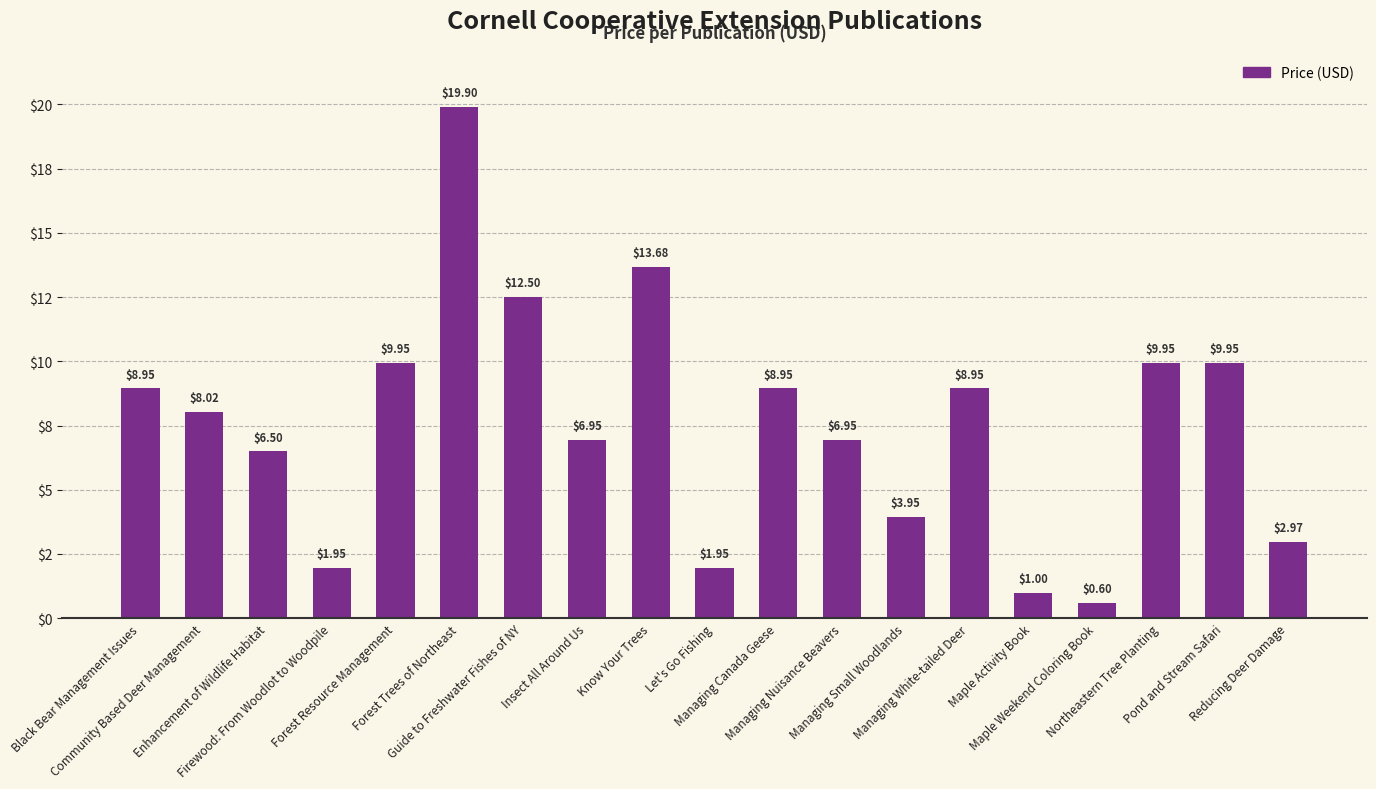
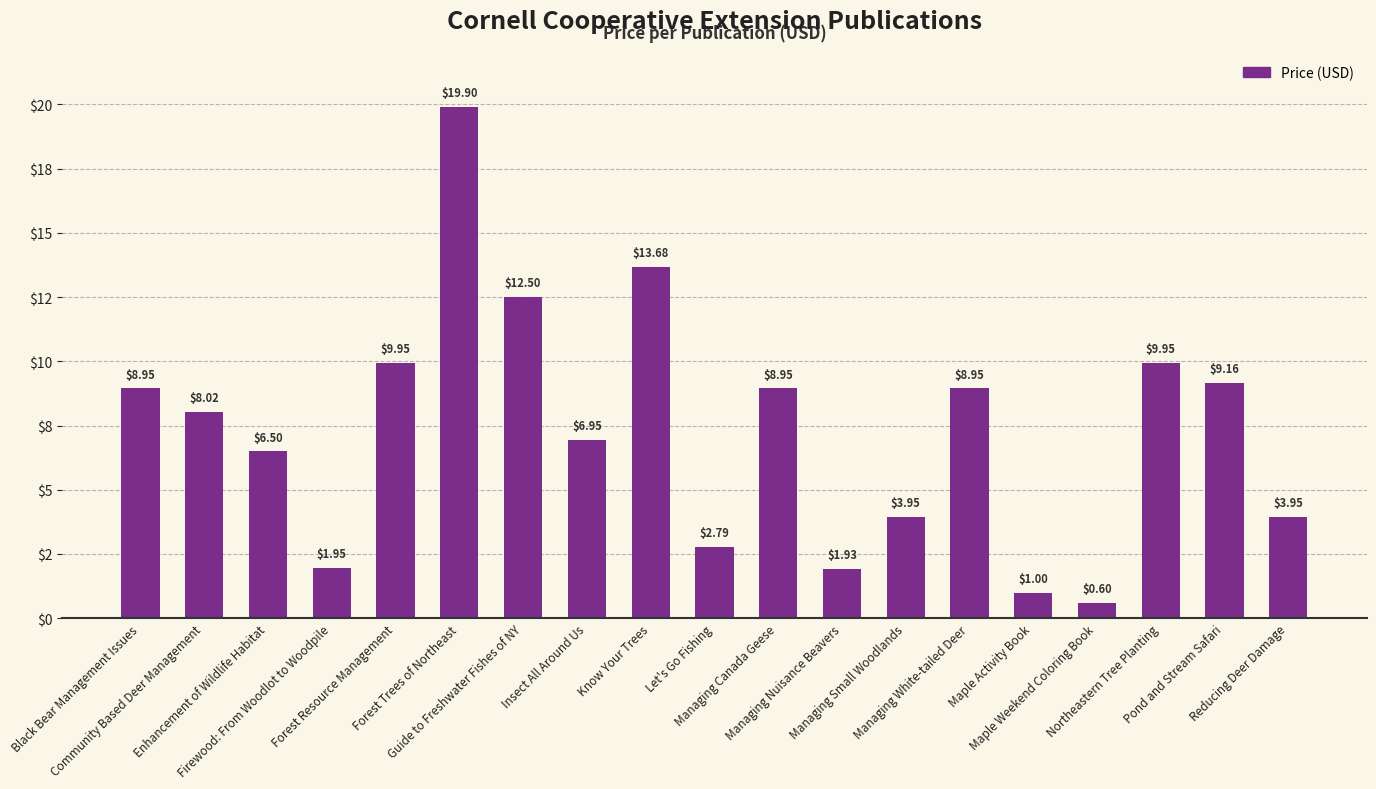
Let's Go Fishing: $1.95 -> $2.79
Managing Nuisance Beavers: $6.95 -> $1.93
Pond and Stream Safari: $9.95 -> $9.16
Reducing Deer Damage: $2.97 -> $3.95
